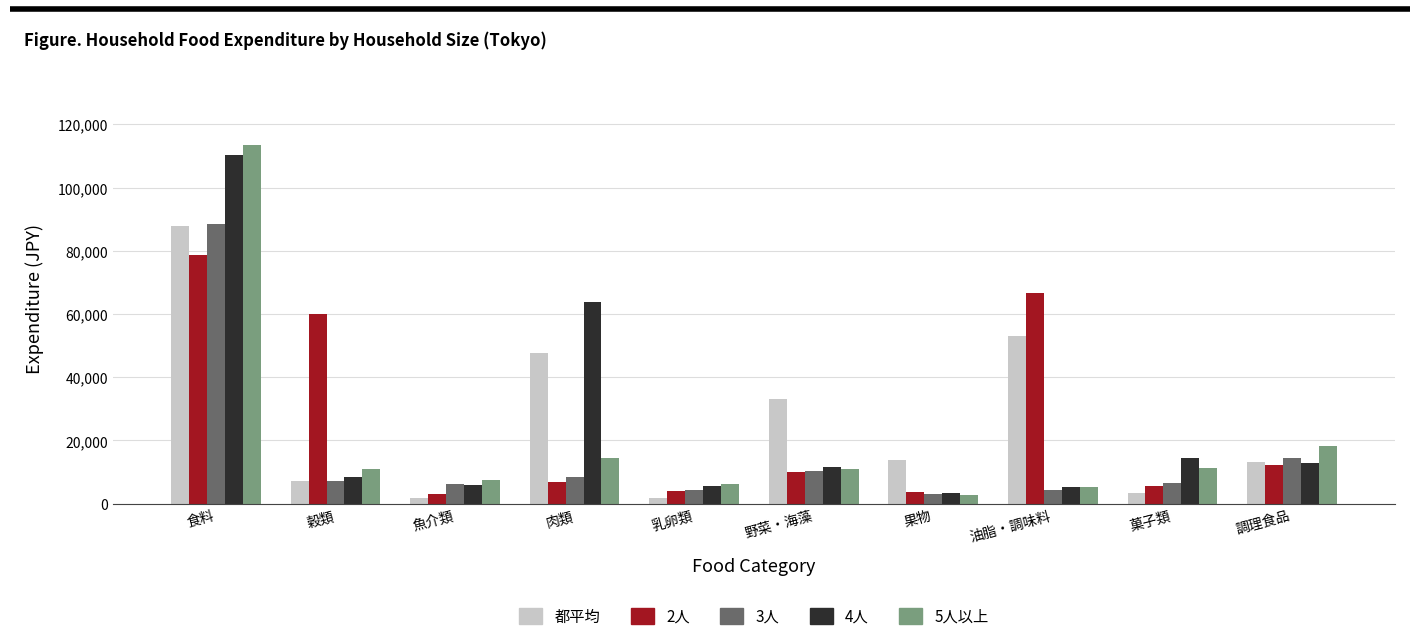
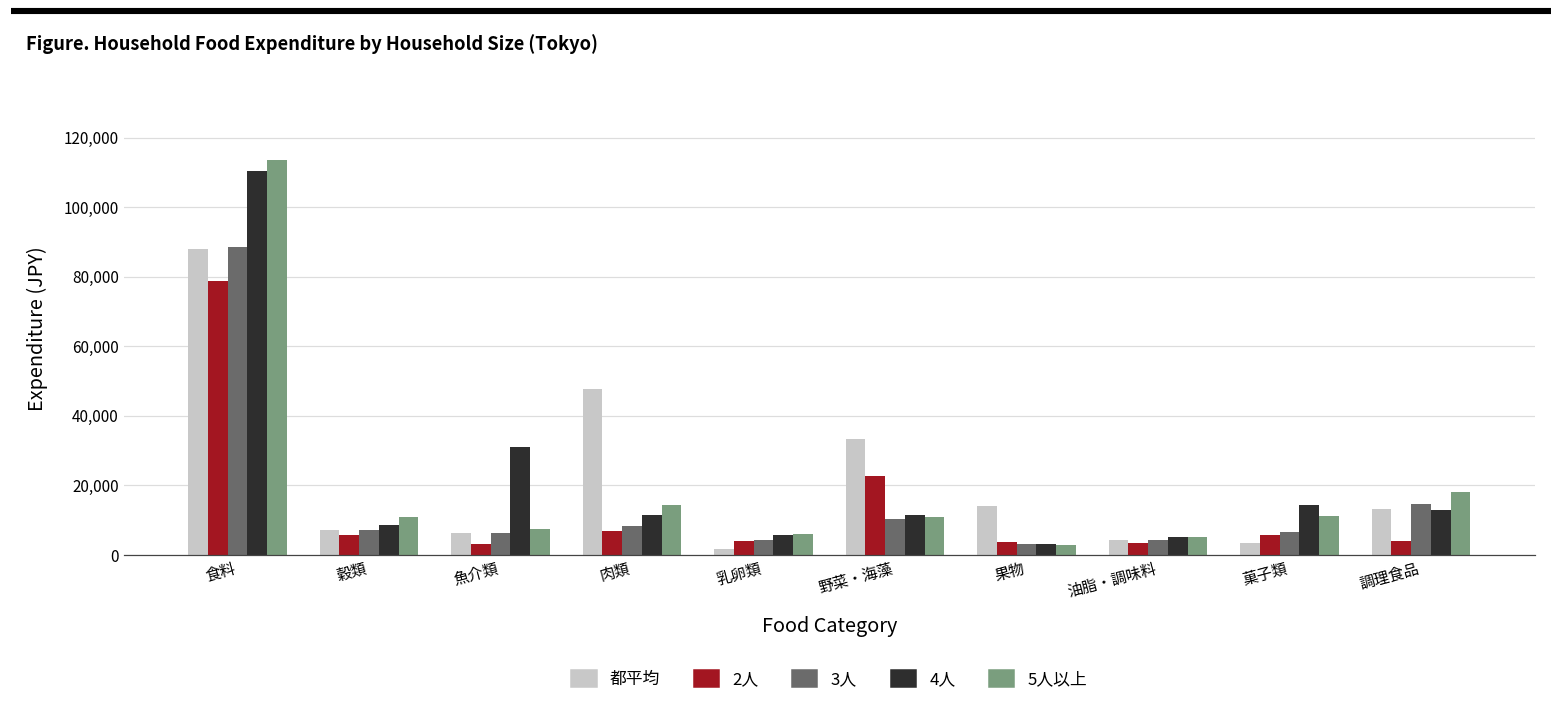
2人, 穀類: 60,000 -> 6,000
都平均, 魚介類: 2,000 -> 6,000
4人, 魚介類: 6,000 -> 31,000
4人, 肉類: 64,000 -> 11,000
2人, 野菜・海藻: 10,000 -> 23,000
都平均, 油脂・調味料: 53,000 -> 4,000
2人, 油脂・調味料: 67,000 -> 3,000
2人, 調理食品: 12,000 -> 4,000
